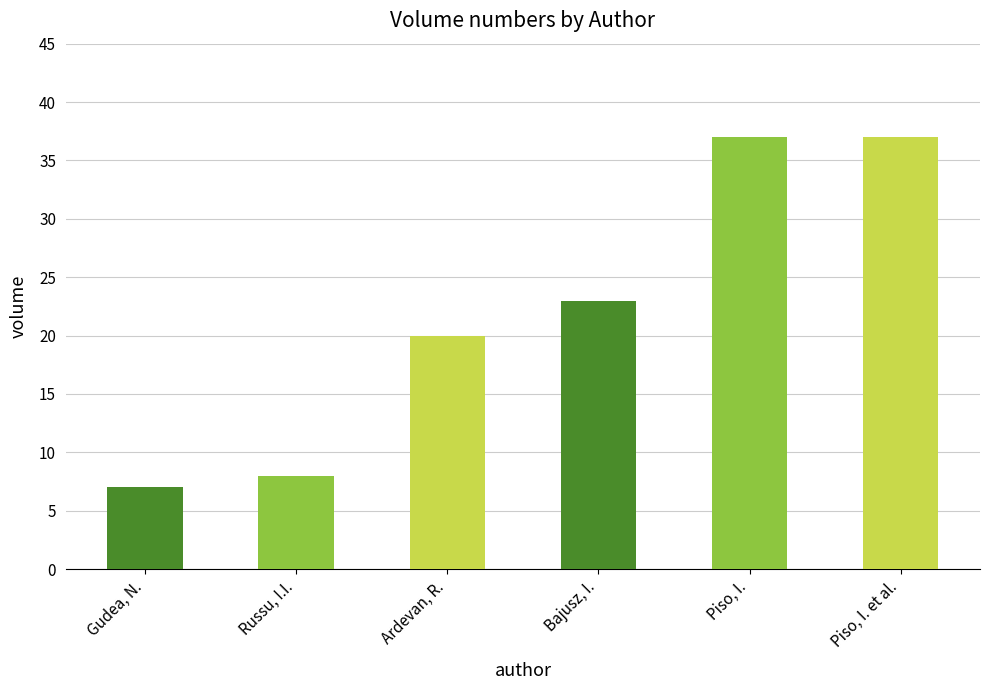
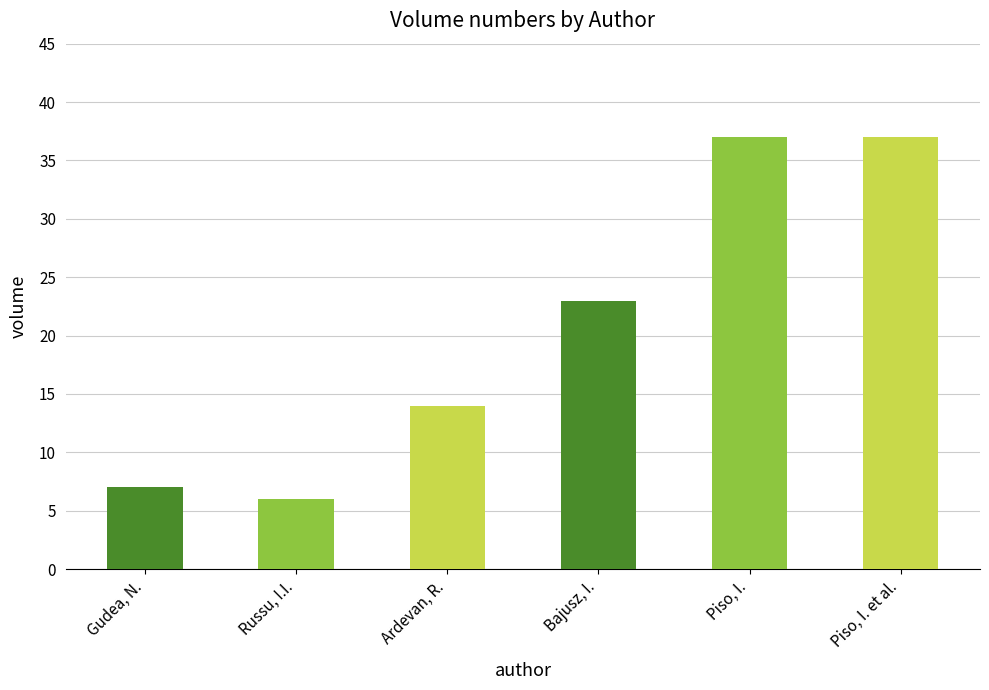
Russu, I.I.: 8 -> 6
Ardevan, R.: 20 -> 14
